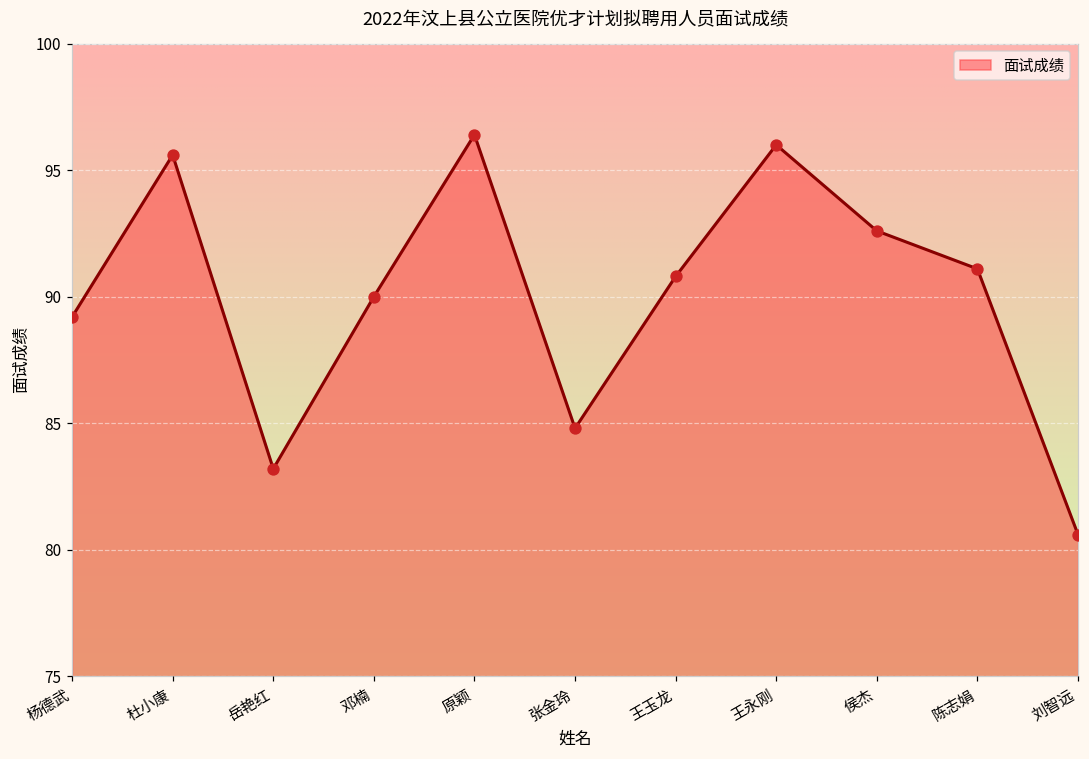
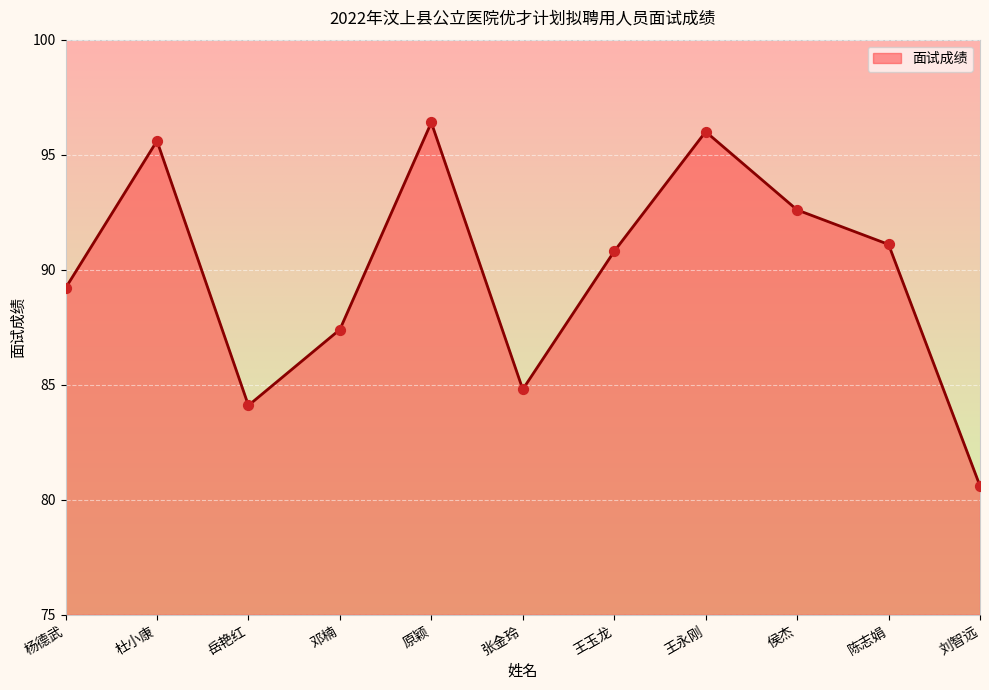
岳艳红: 83.2 -> 84.1
邓楠: 90.0 -> 87.4
